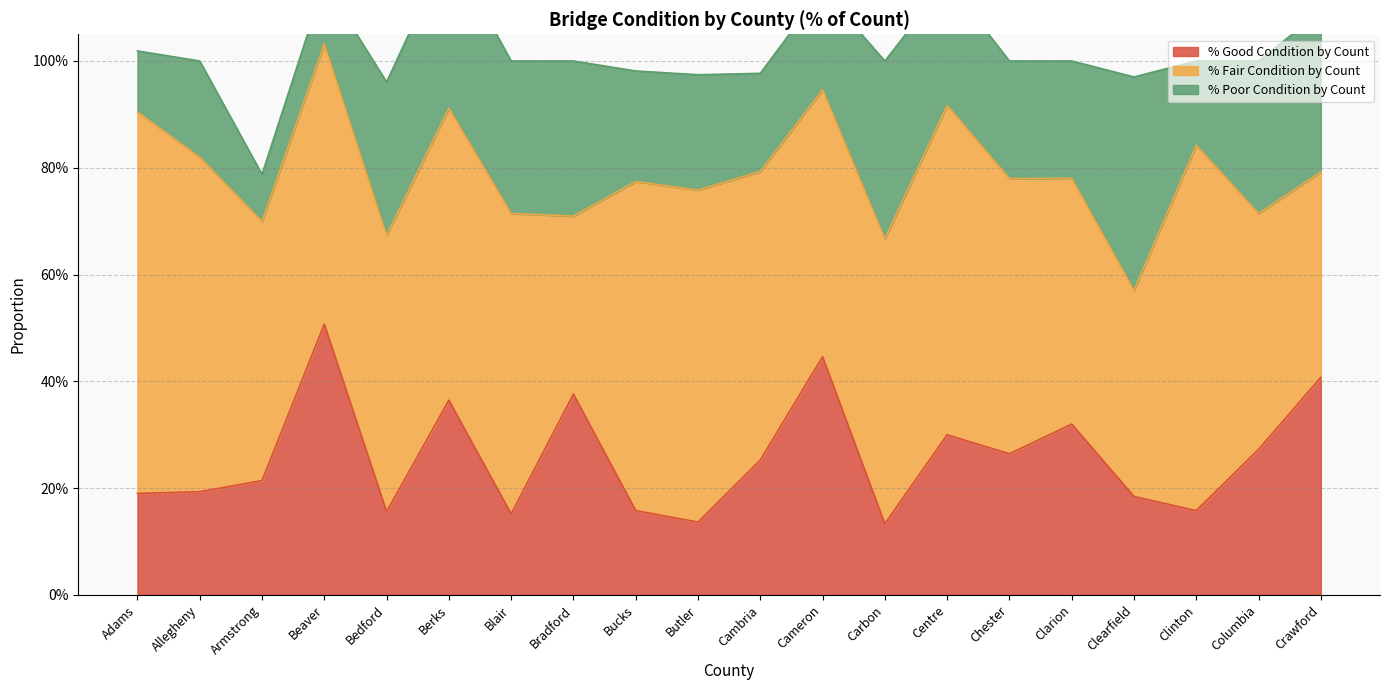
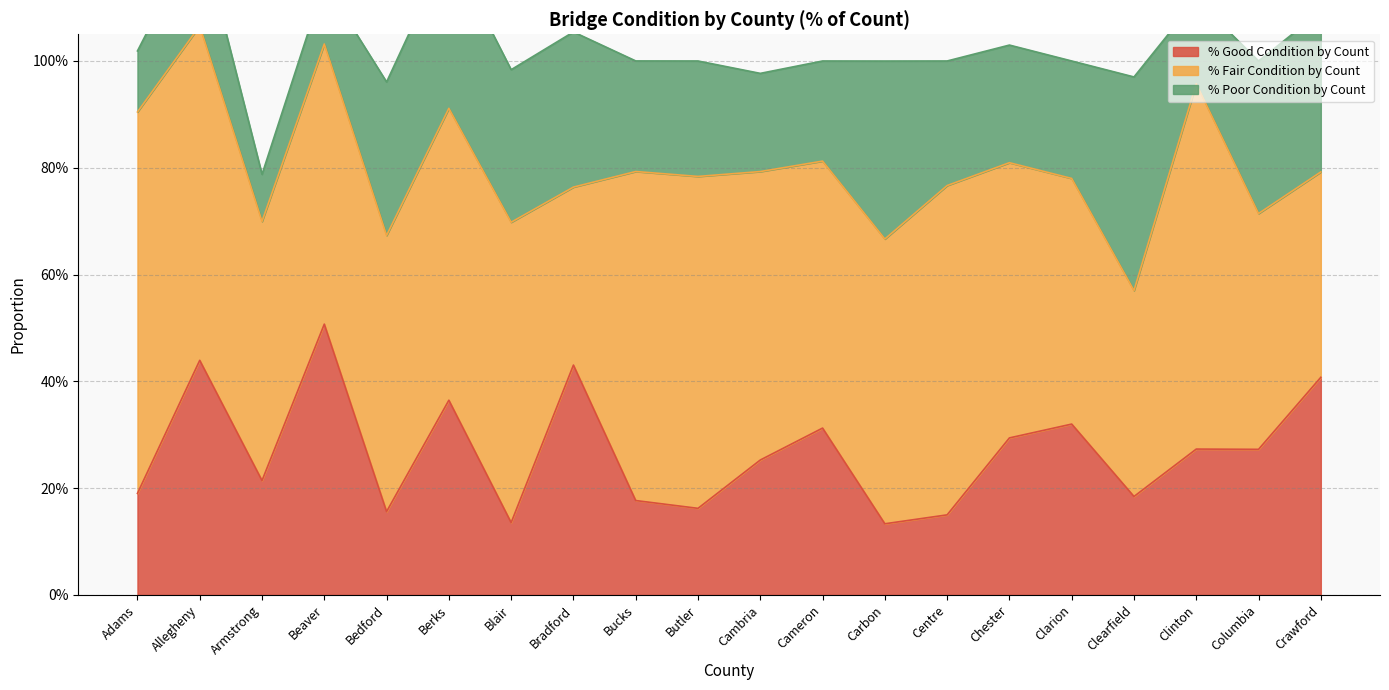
% Good Condition by Count, Allegheny: 19% -> 44%
% Good Condition by Count, Blair: 15% -> 14%
% Good Condition by Count, Bradford: 38% -> 43%
% Good Condition by Count, Bucks: 16% -> 18%
% Good Condition by Count, Butler: 14% -> 16%
% Good Condition by Count, Cameron: 45% -> 31%
% Good Condition by Count, Centre: 30% -> 15%
% Good Condition by Count, Chester: 26% -> 29%
% Good Condition by Count, Clinton: 16% -> 27%
